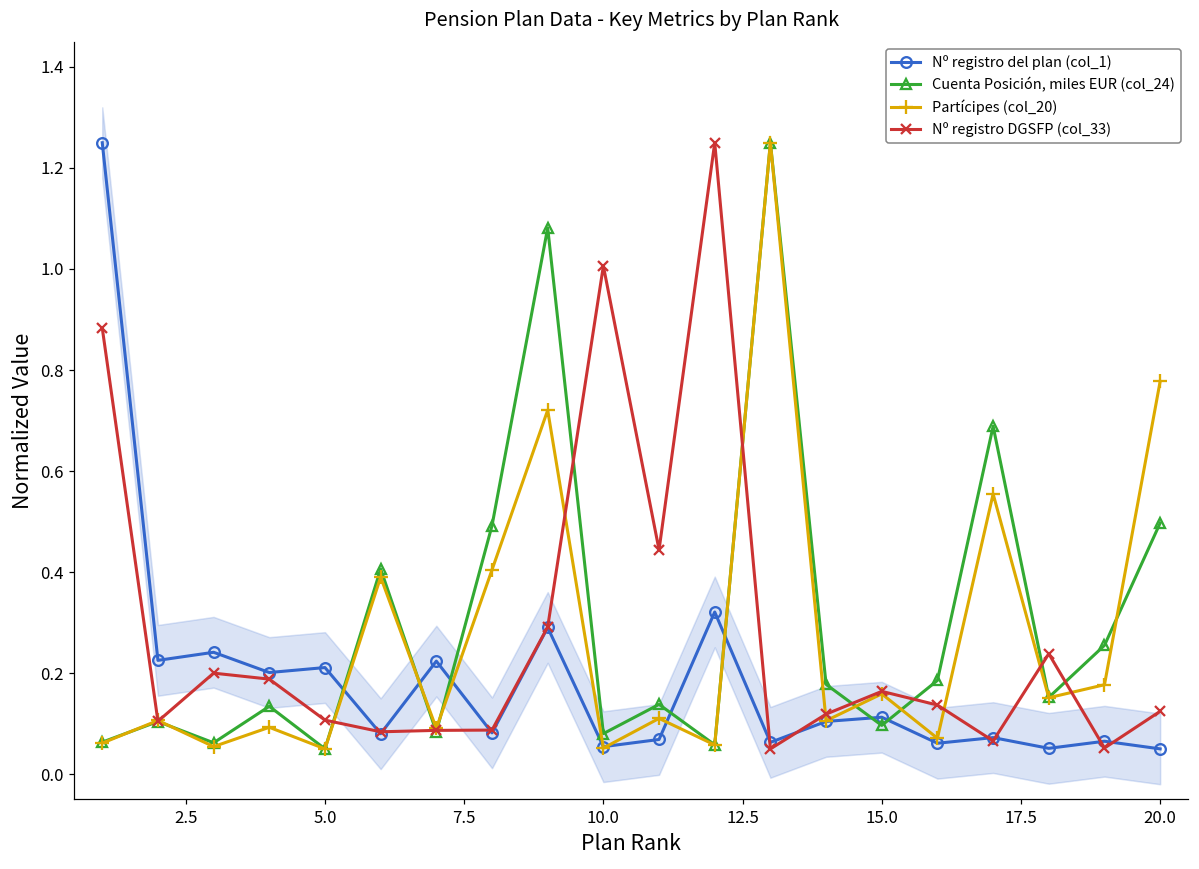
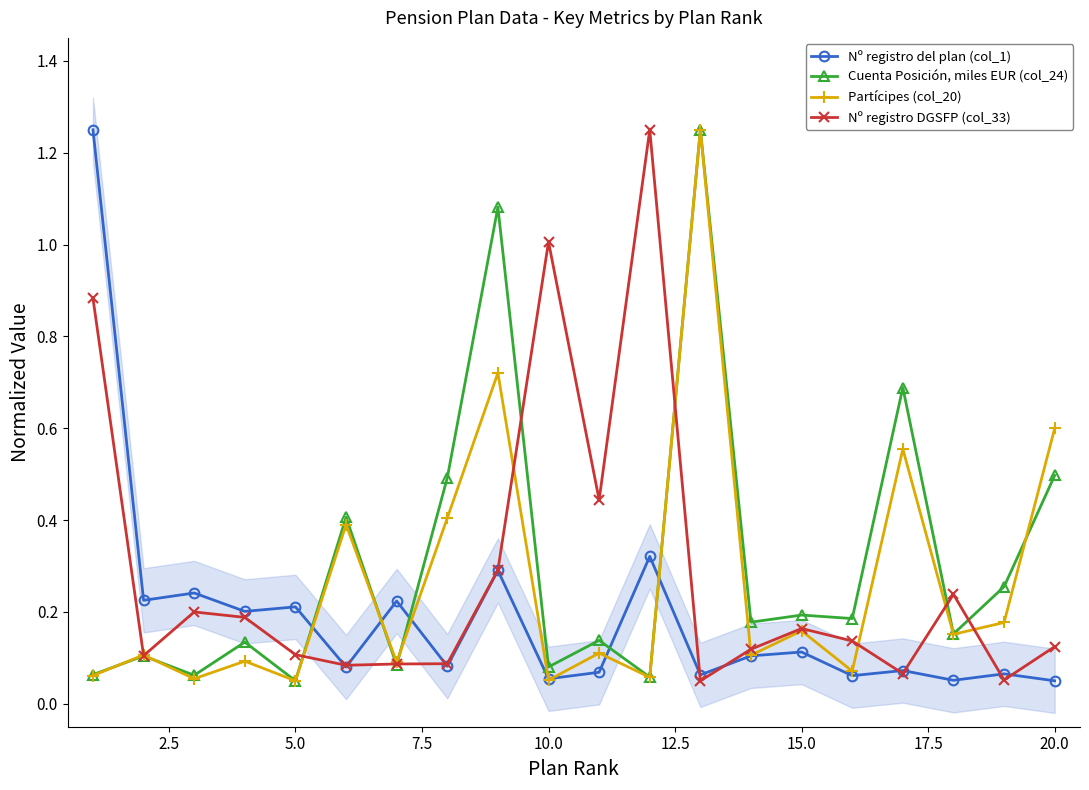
Cuenta Posición, miles EUR (col_24), 15.0: 0.10 -> 0.19
Partícipes (col_20), 20.0: 0.78 -> 0.60
